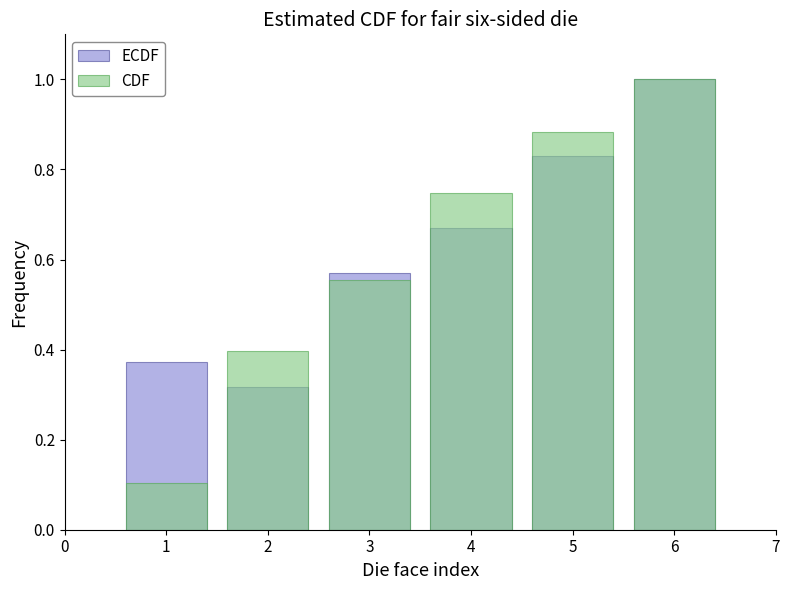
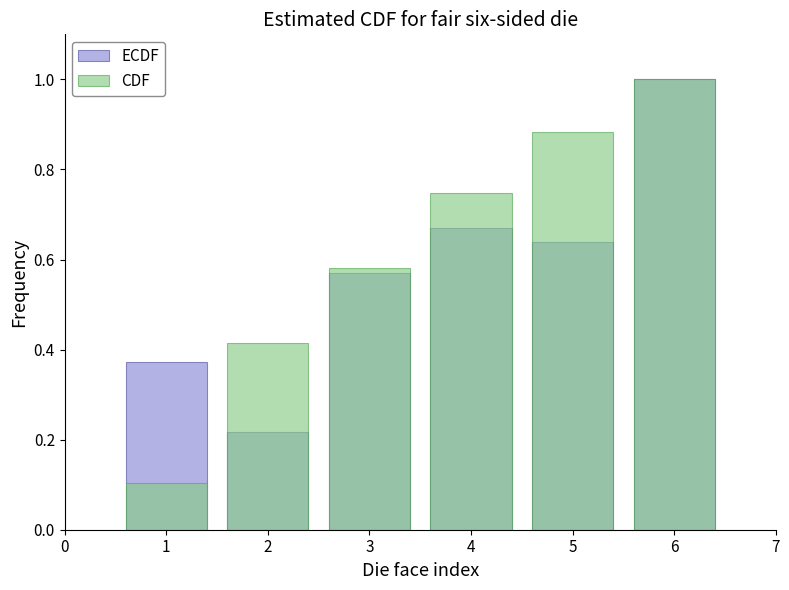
ECDF, 2: 0.32 -> 0.22
CDF, 2: 0.40 -> 0.42
CDF, 3: 0.55 -> 0.58
ECDF, 5: 0.83 -> 0.64
